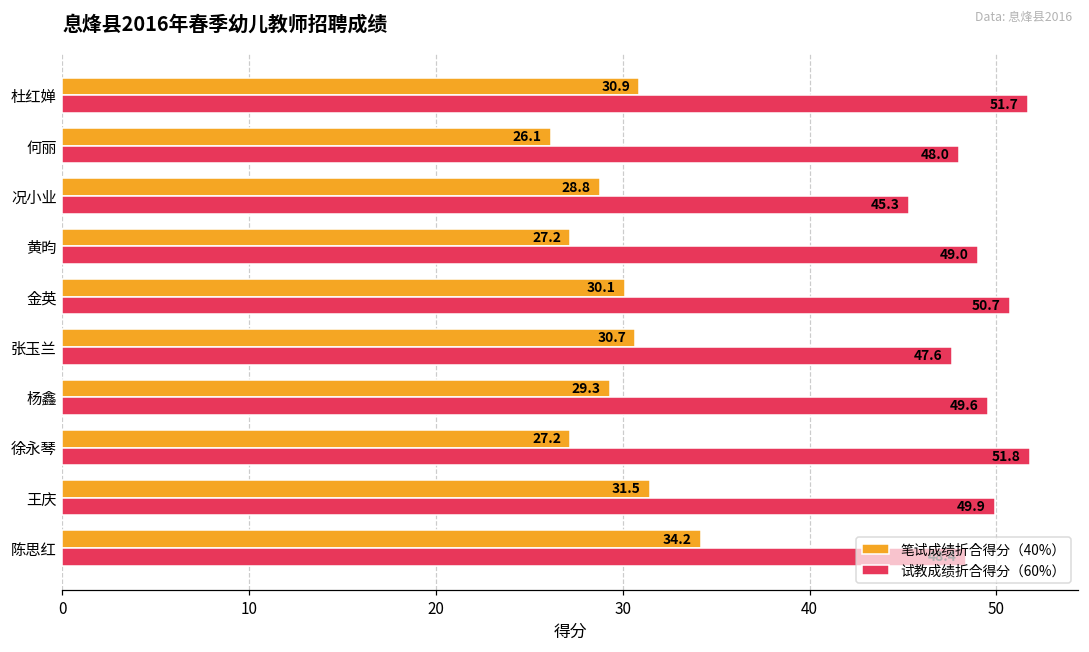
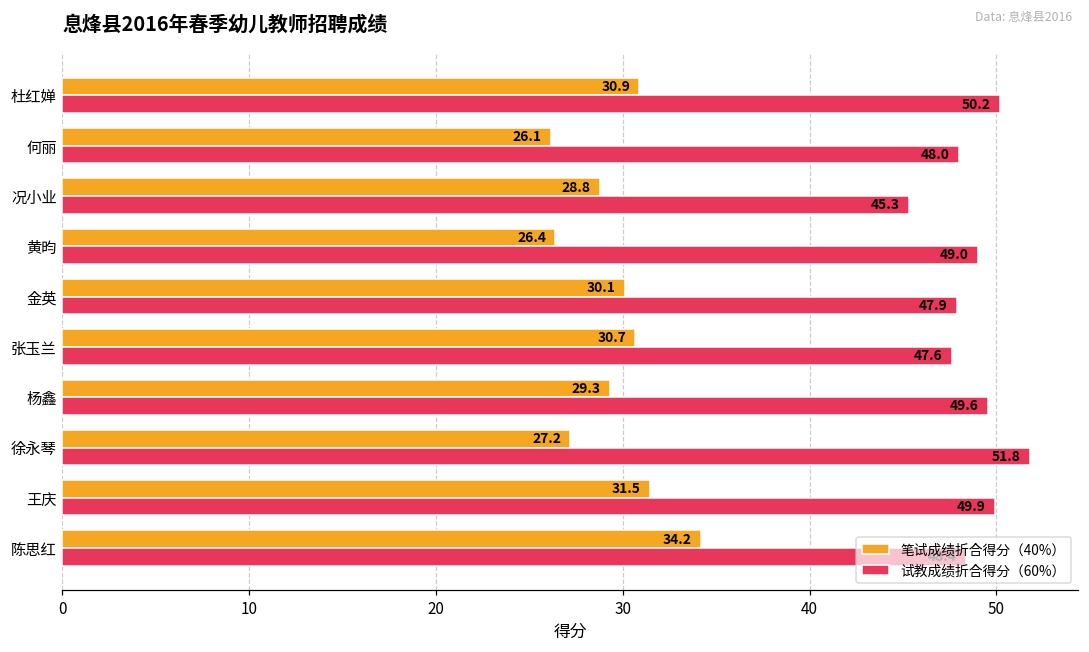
试教成绩折合得分（60%）, 杜红婵: 51.7 -> 50.2
笔试成绩折合得分（40%）, 黄昀: 27.2 -> 26.4
试教成绩折合得分（60%）, 金英: 50.7 -> 47.9
